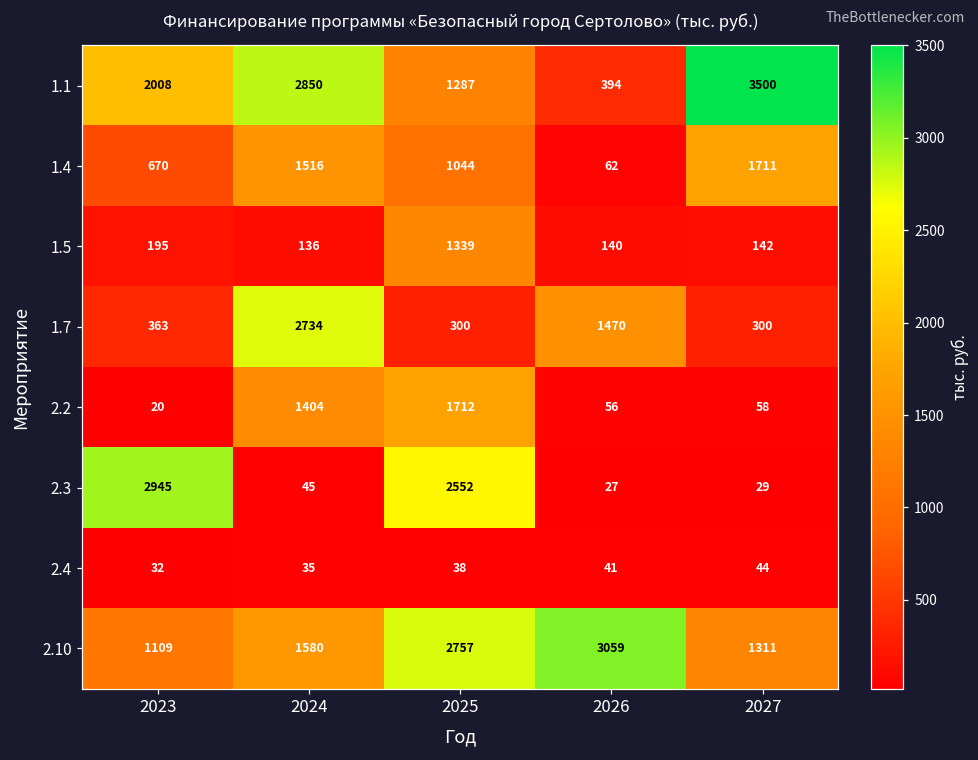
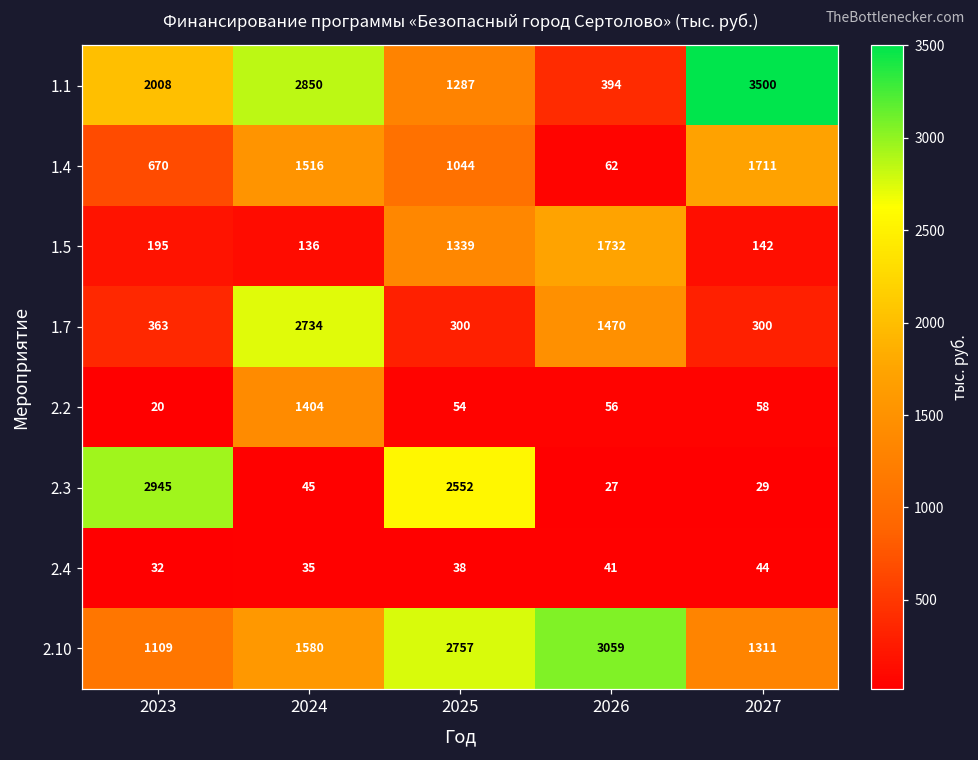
1.5, 2026: 140 -> 1732
2.2, 2025: 1712 -> 54
